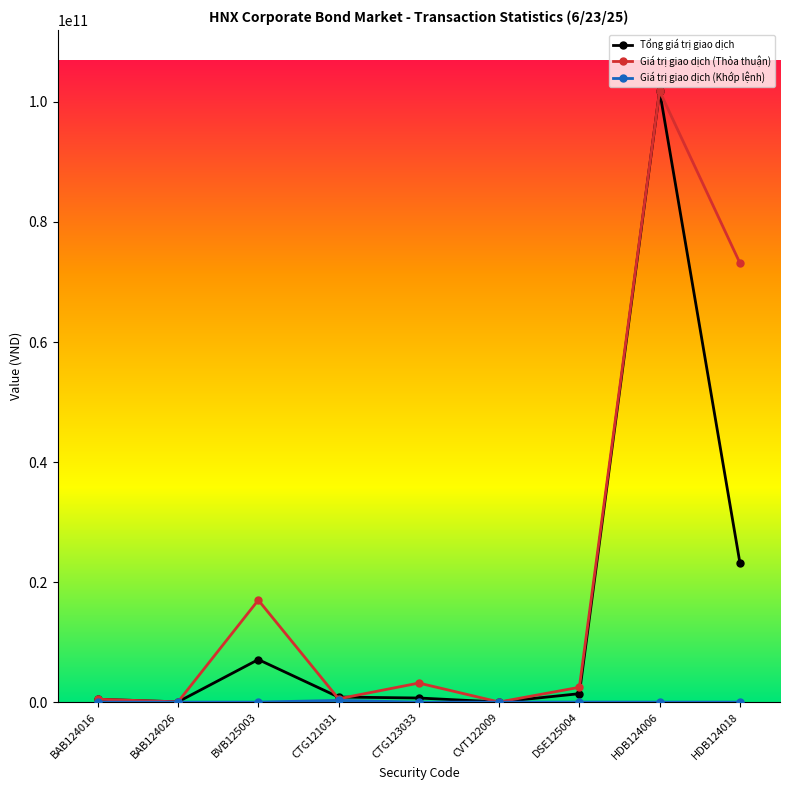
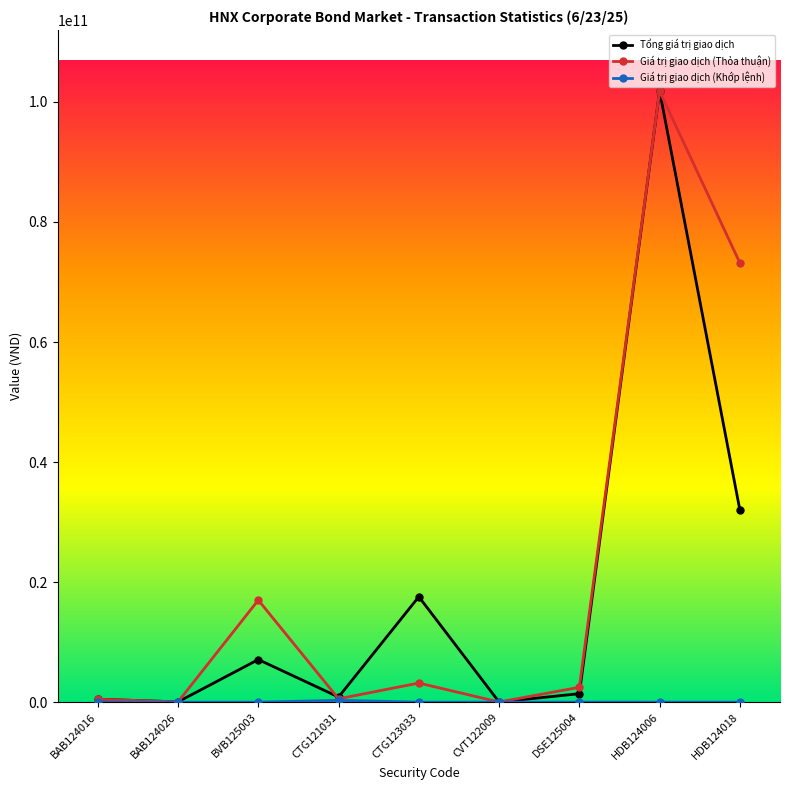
Tổng giá trị giao dịch, CTG123033: 1000000000 -> 18000000000
Tổng giá trị giao dịch, HDB124018: 23000000000 -> 32000000000
